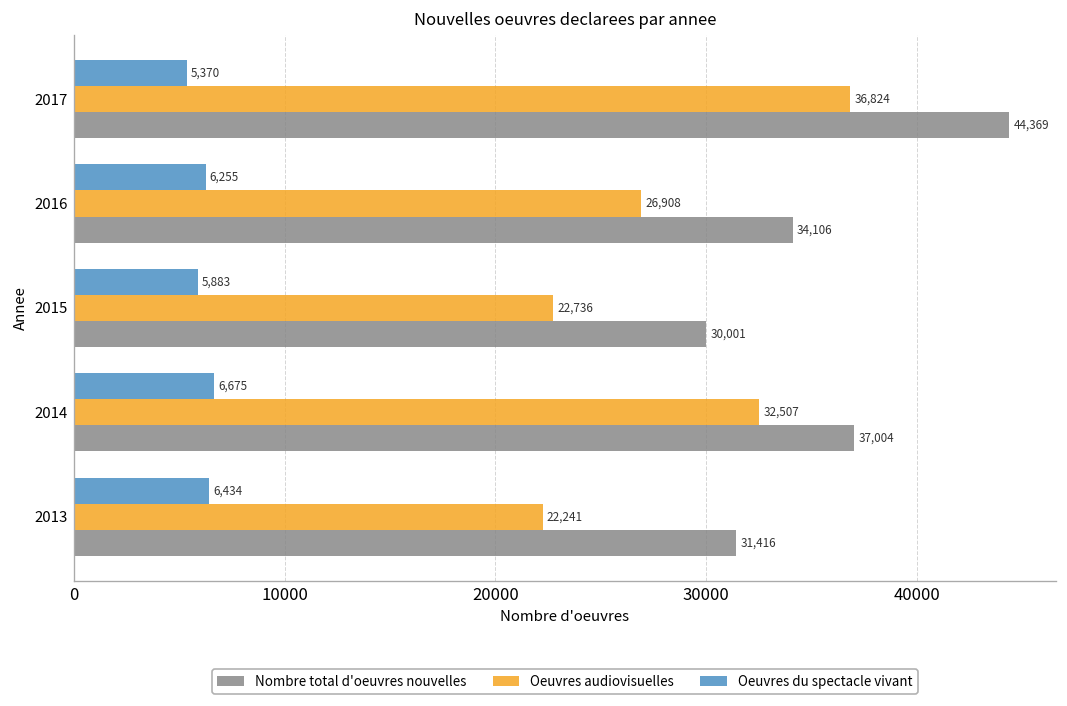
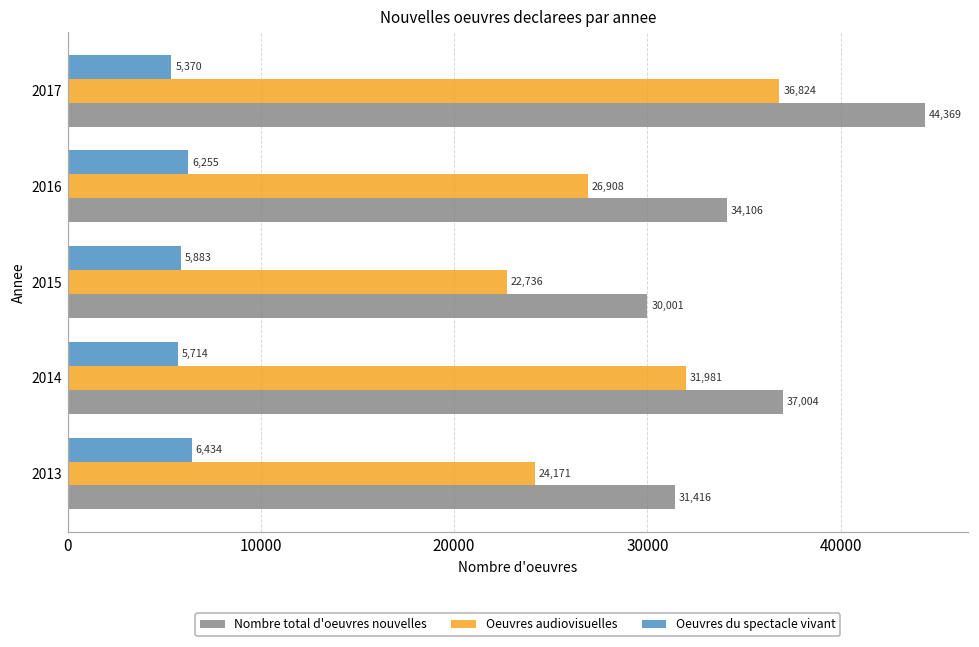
Oeuvres du spectacle vivant, 2014: 6,675 -> 5,714
Oeuvres audiovisuelles, 2014: 32,507 -> 31,981
Oeuvres audiovisuelles, 2013: 22,241 -> 24,171
